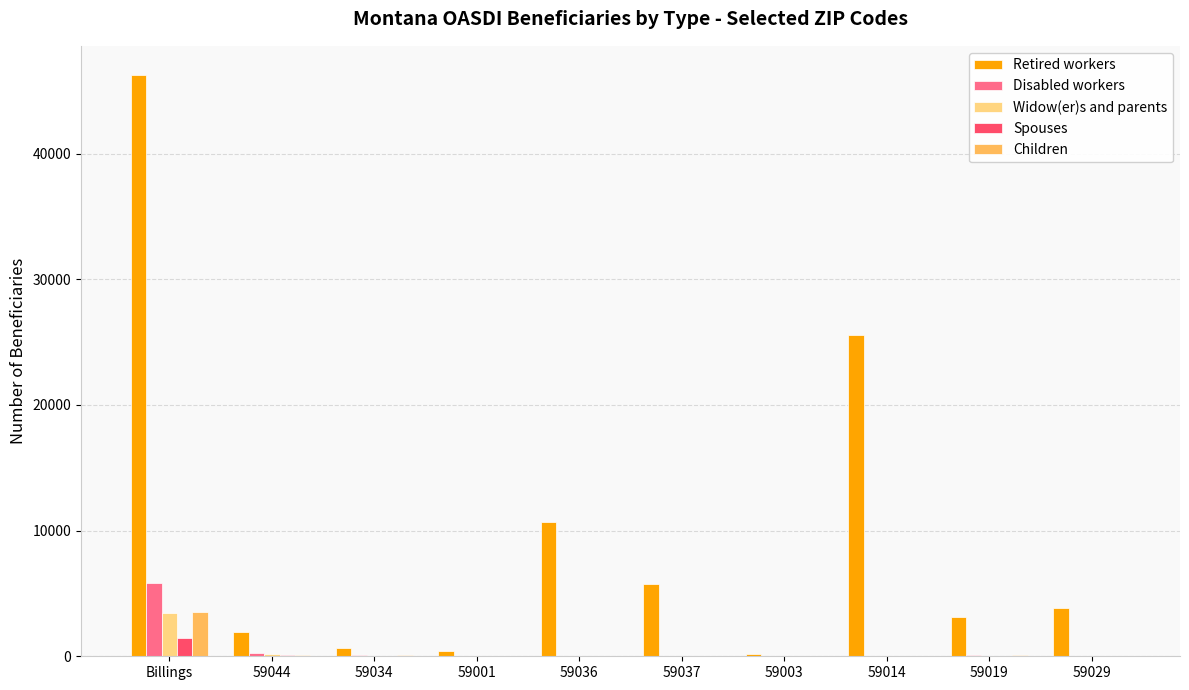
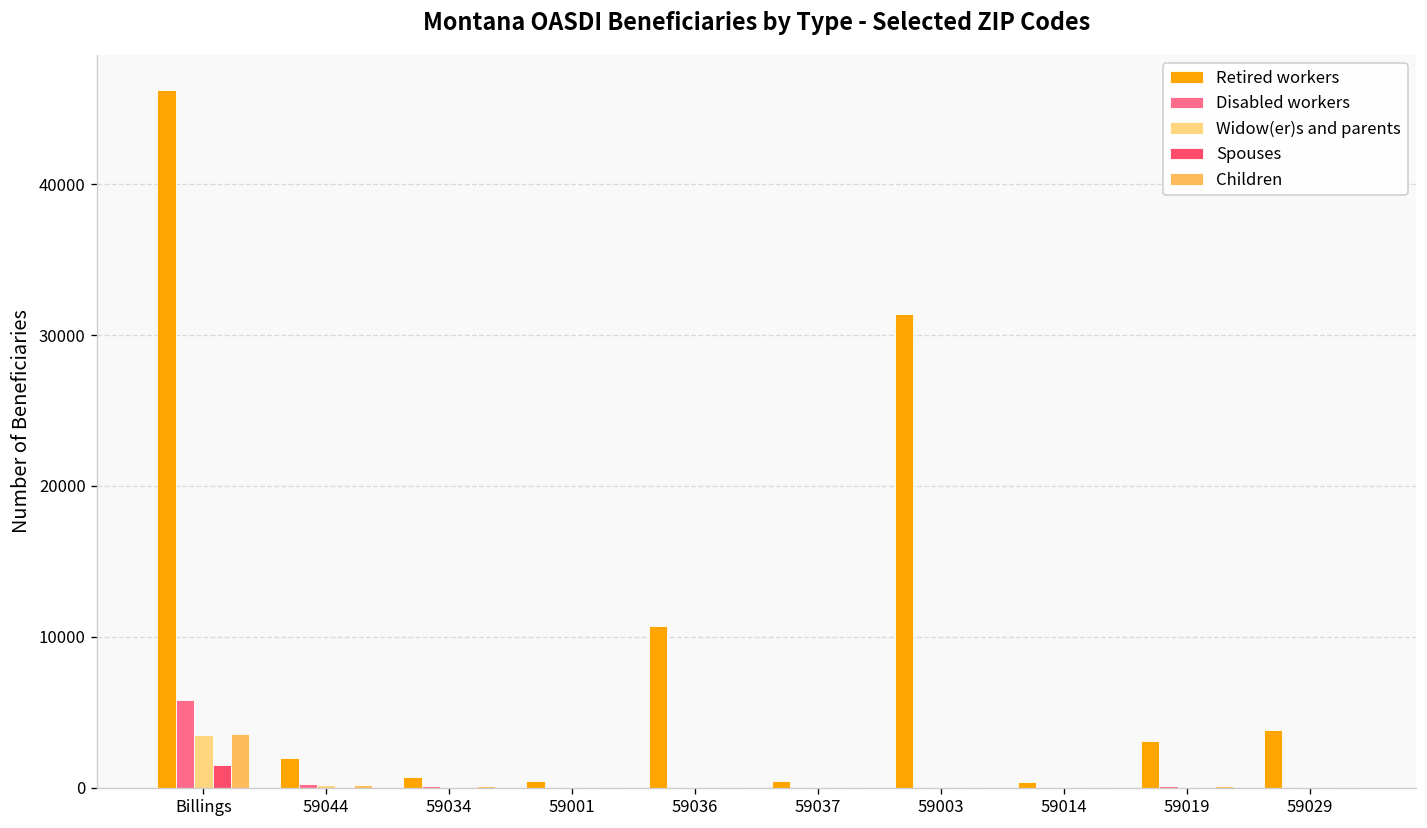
Retired workers, 59037: 5800 -> 400
Retired workers, 59003: 200 -> 31400
Retired workers, 59014: 25600 -> 300
